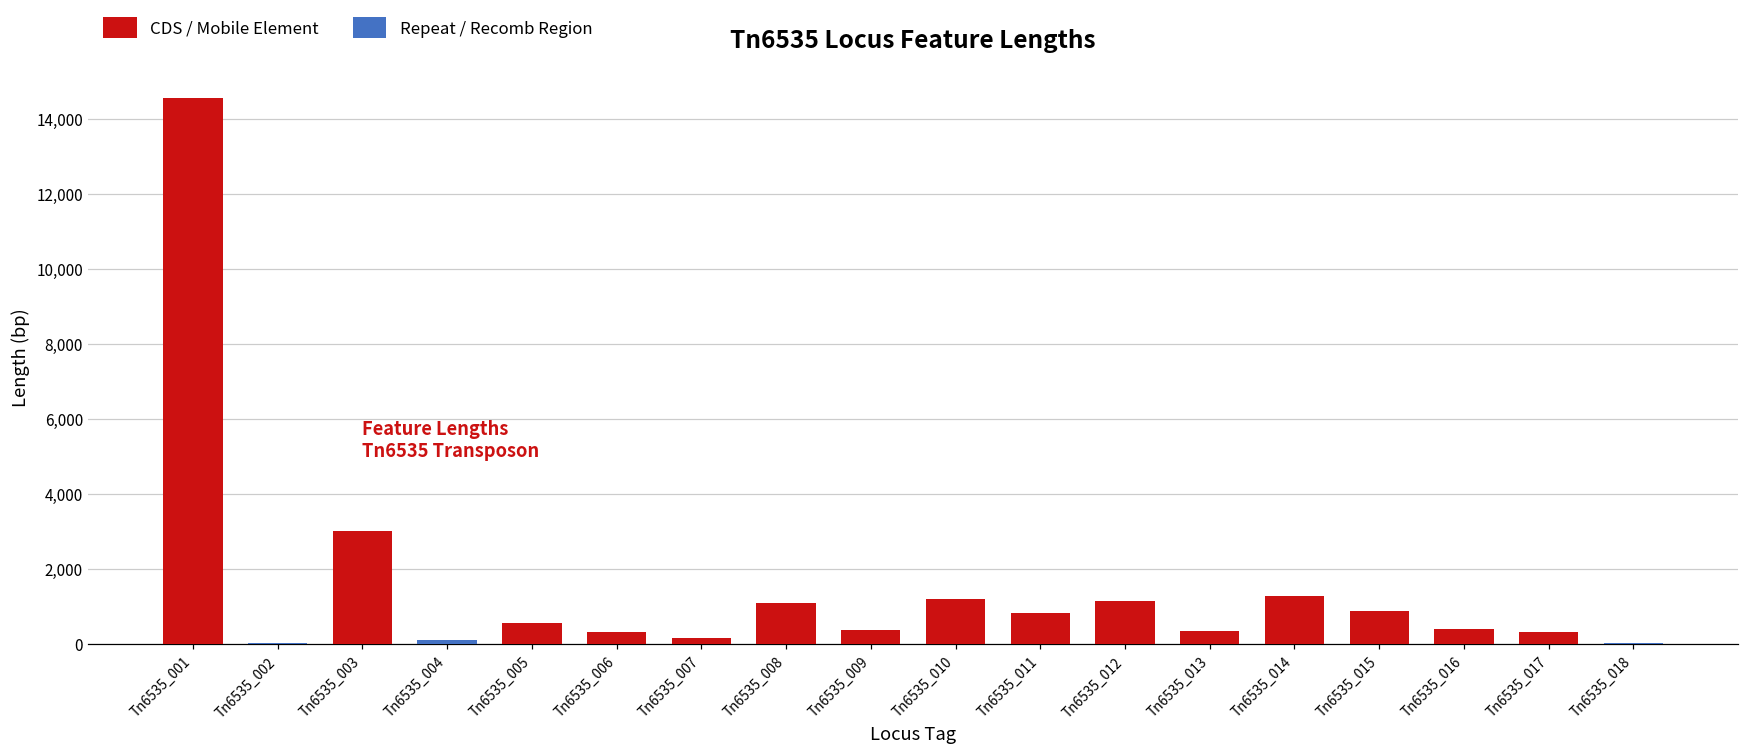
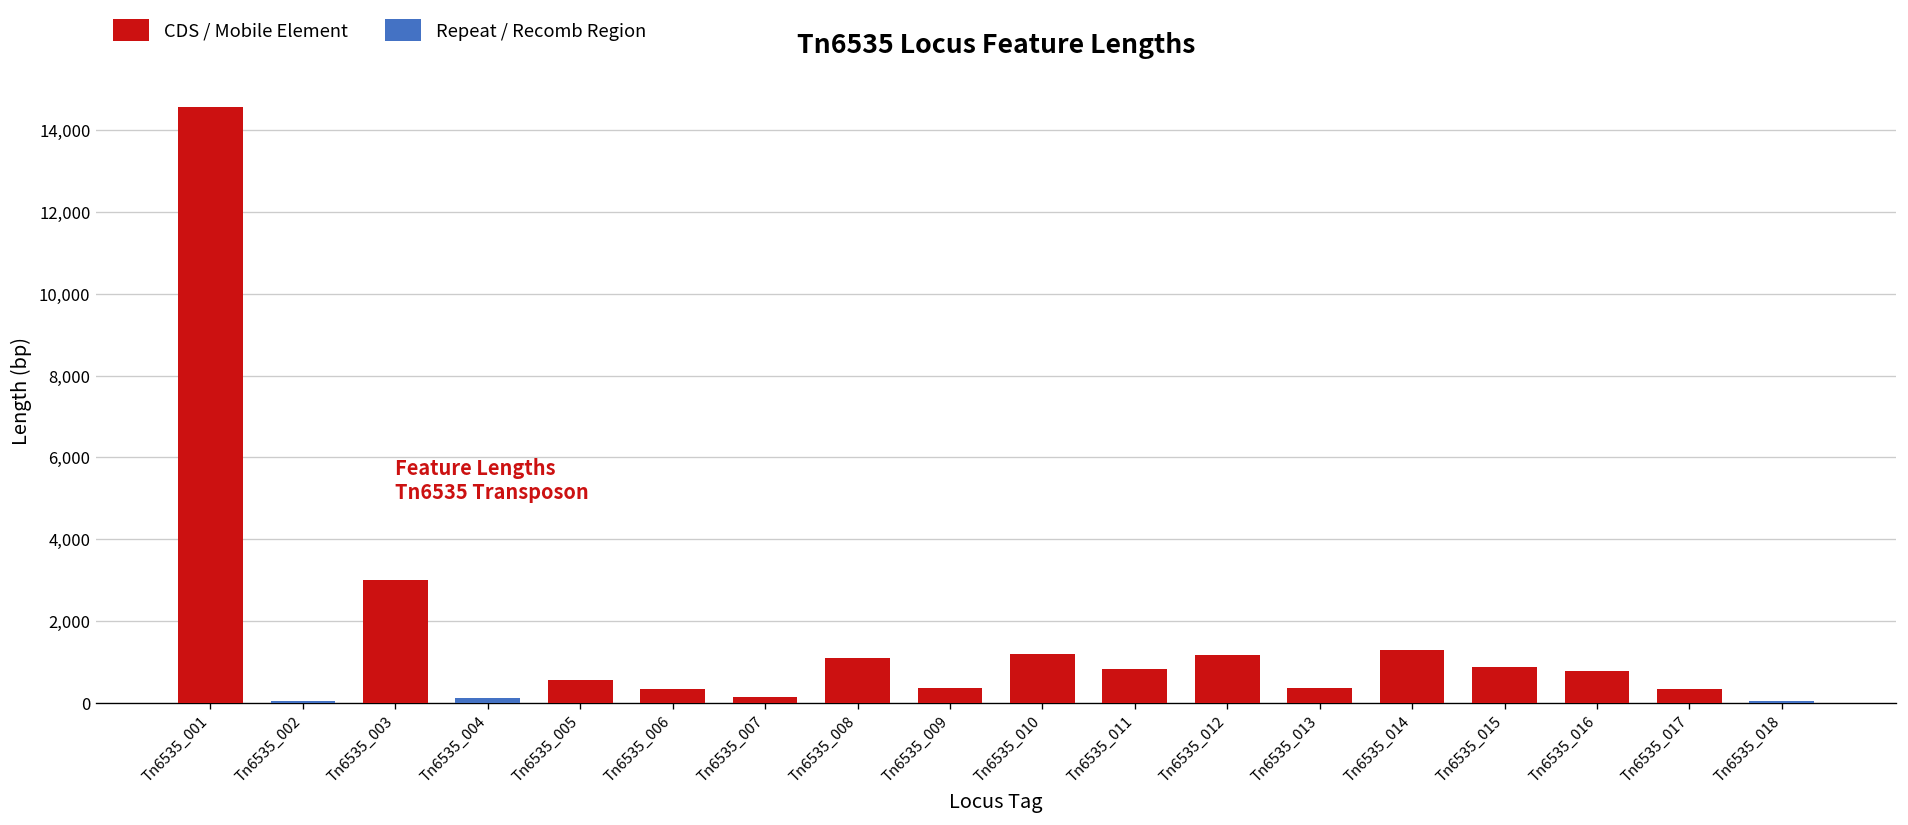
Tn6535_016: 400 -> 800
